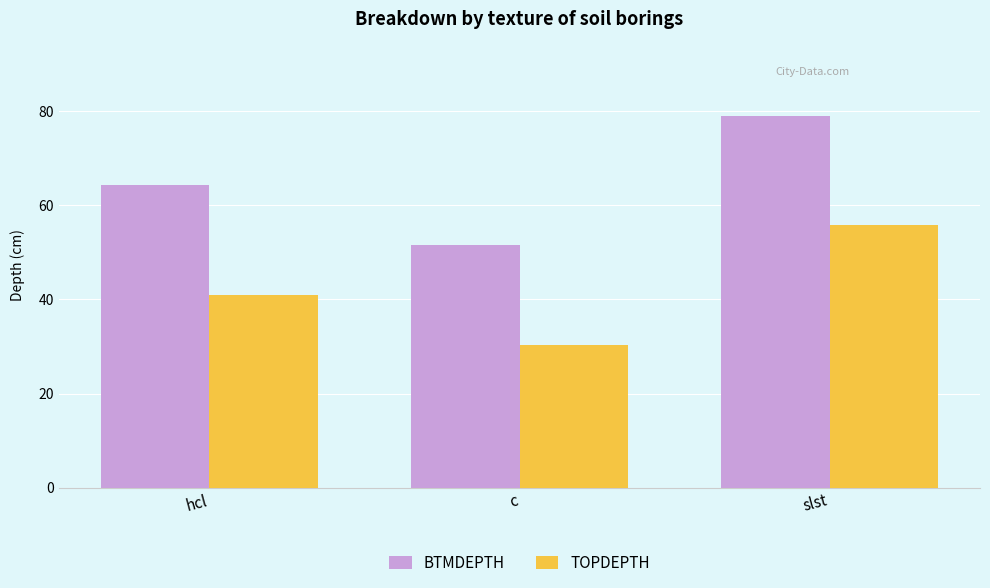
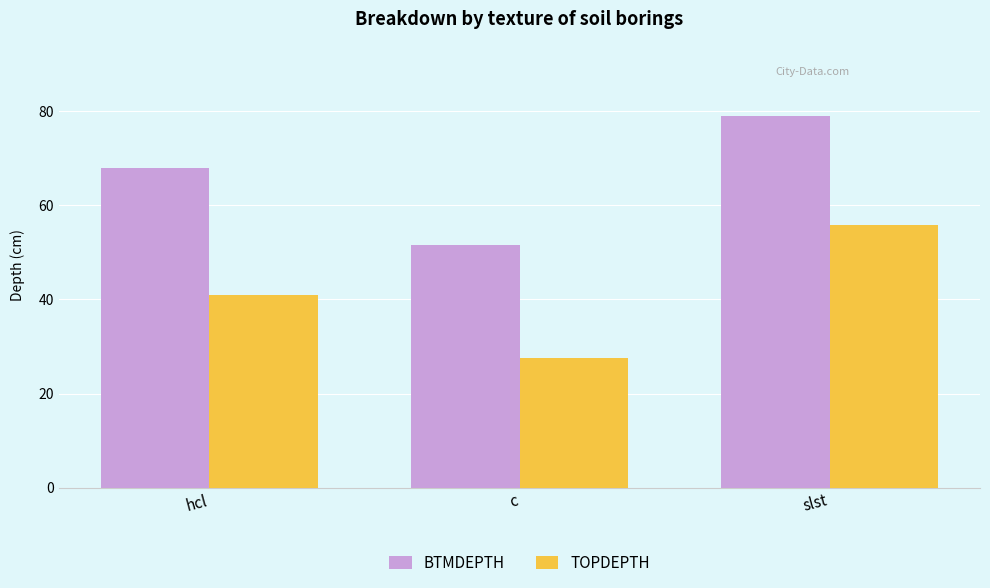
BTMDEPTH, hcl: 64 -> 68
TOPDEPTH, c: 30 -> 28
